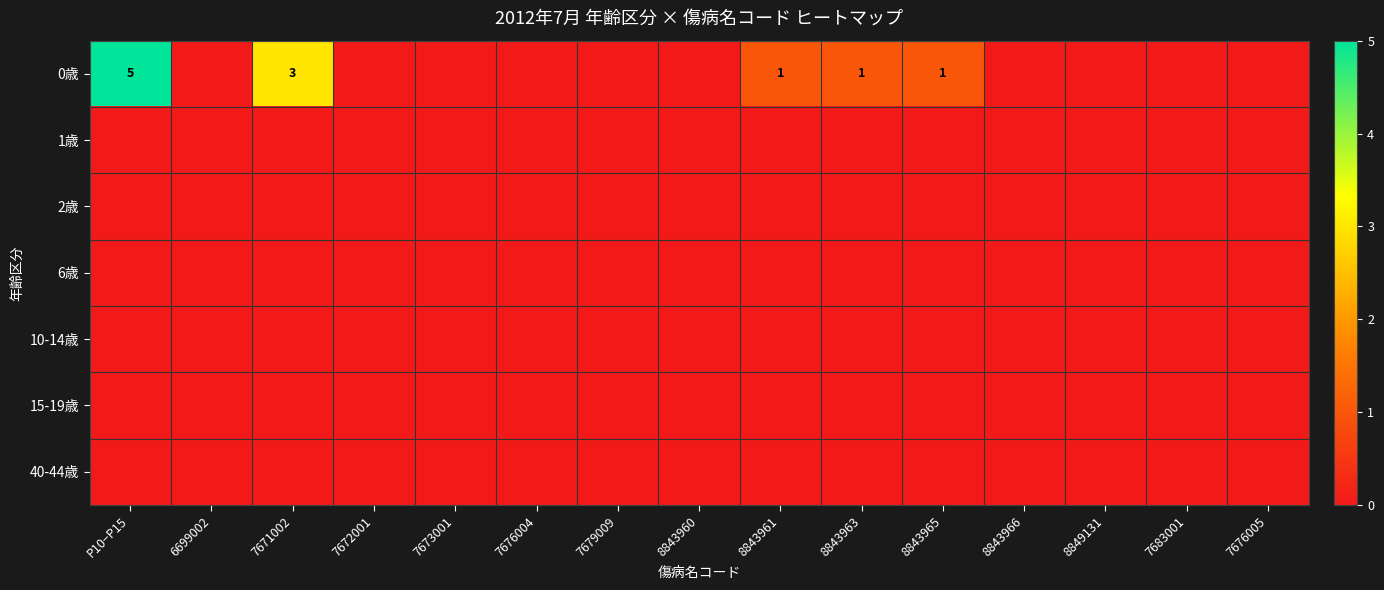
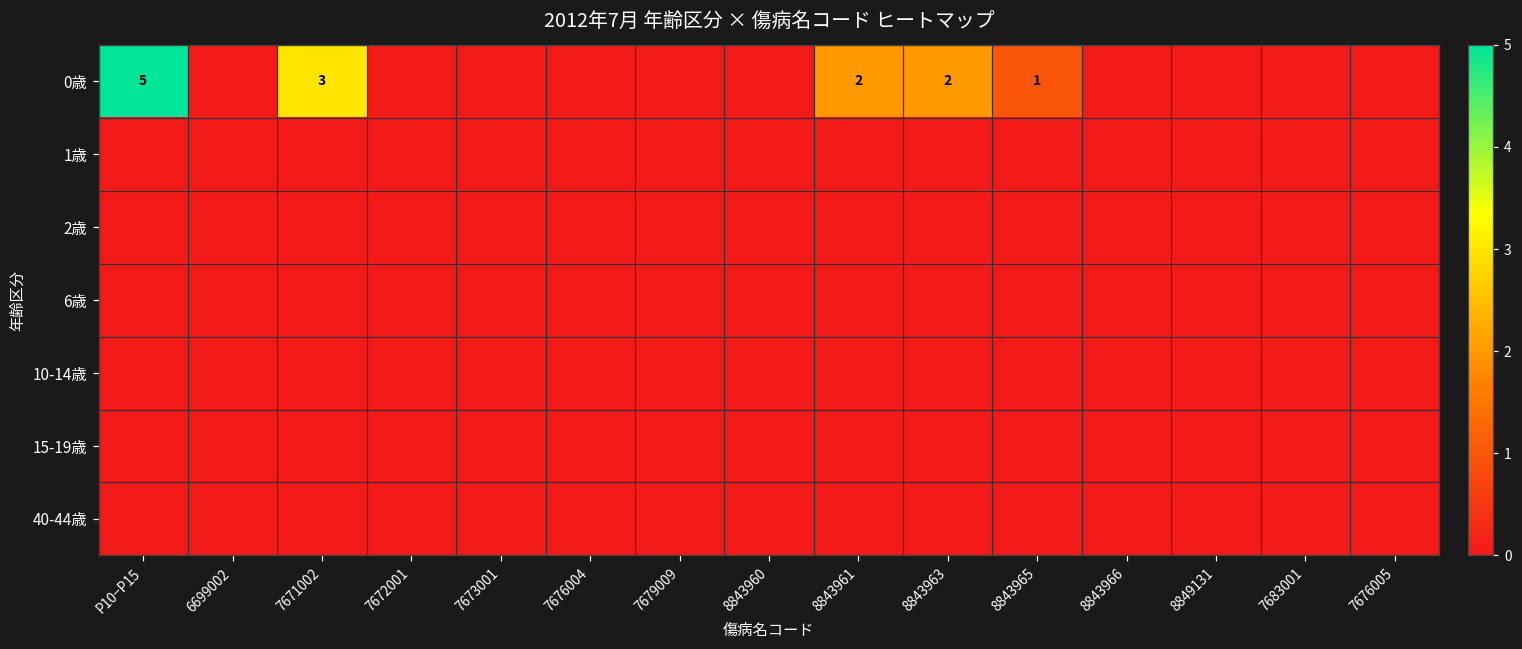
0歳, 8843961: 1 -> 2
0歳, 8843963: 1 -> 2
